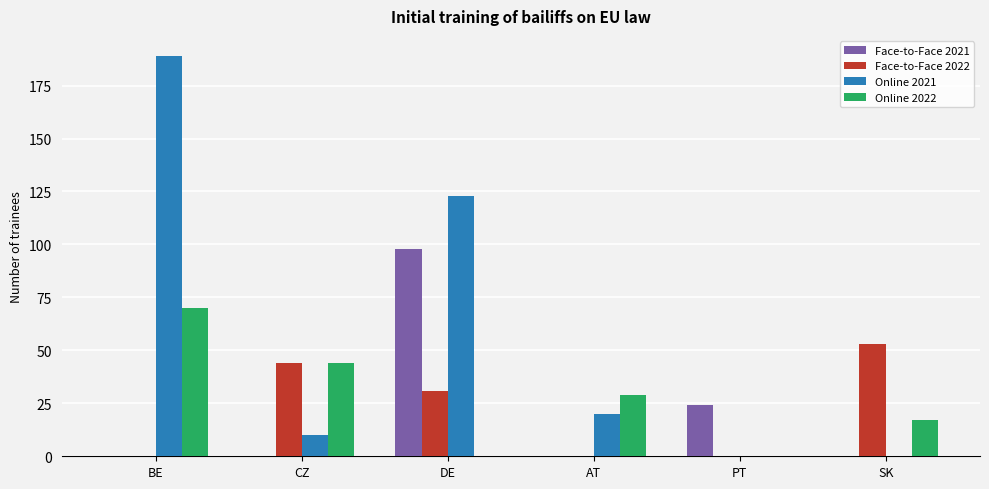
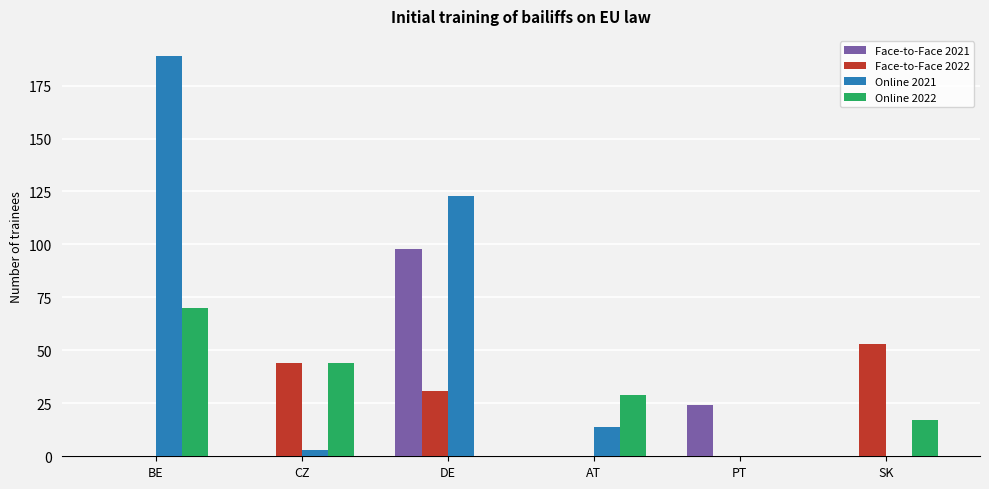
Online 2021, CZ: 10 -> 3
Online 2021, AT: 20 -> 14
